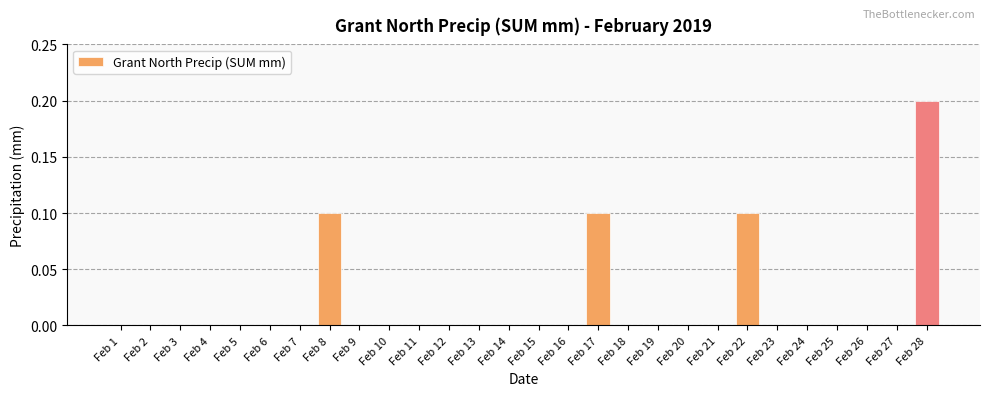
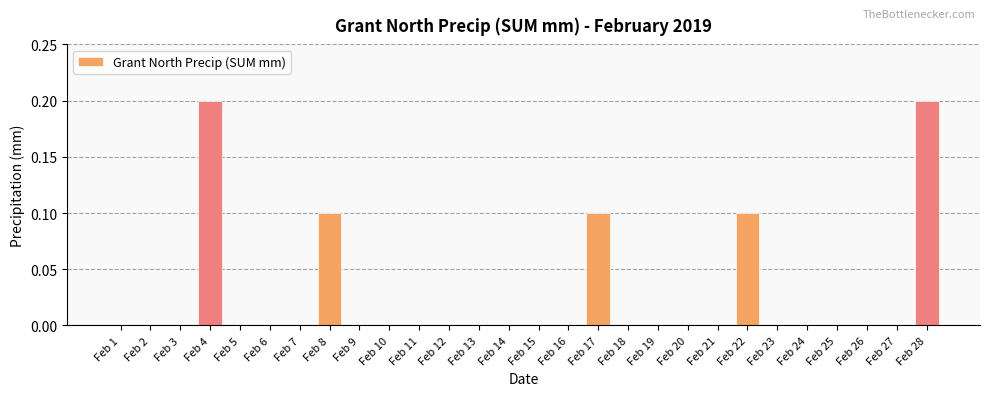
Feb 4: 0.0 -> 0.2
